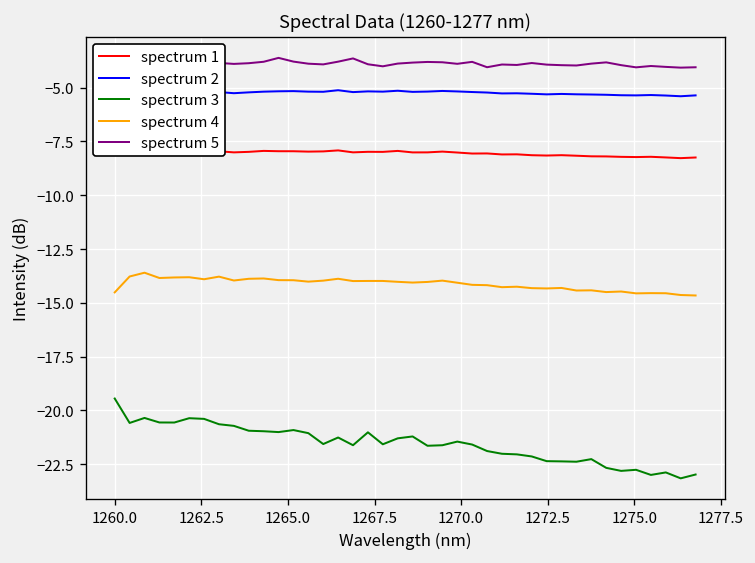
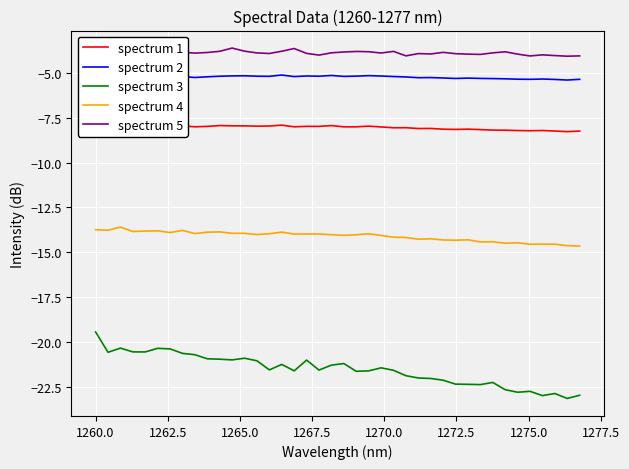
spectrum 4, 1260.0: -14.5 -> -13.7
